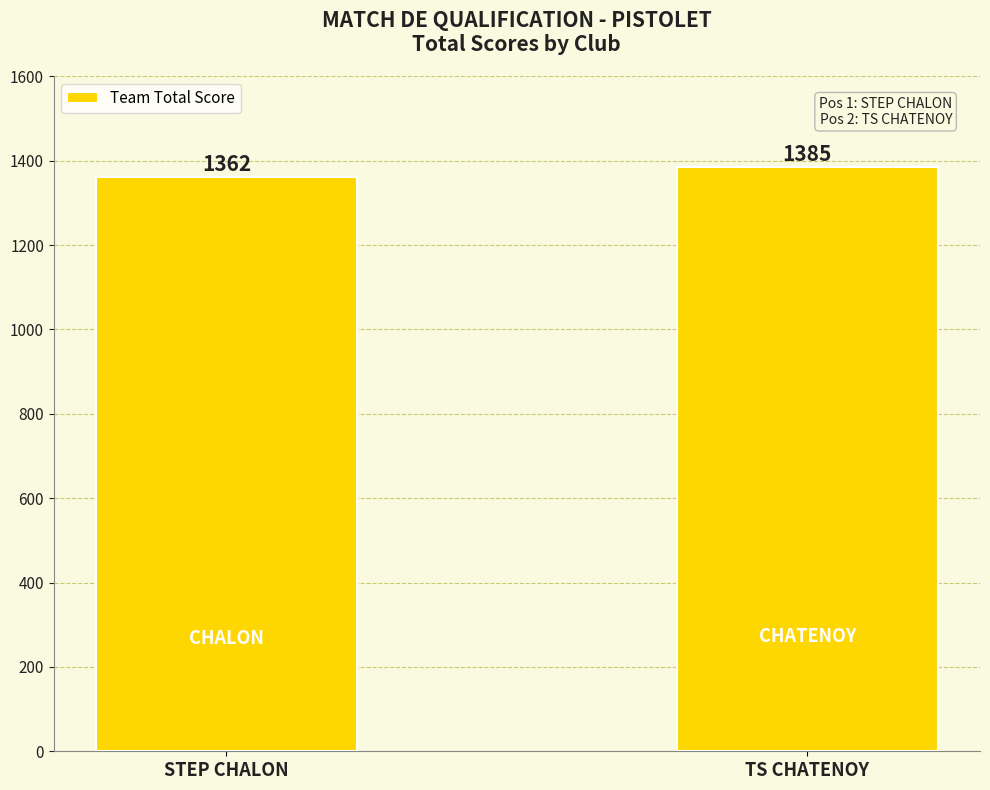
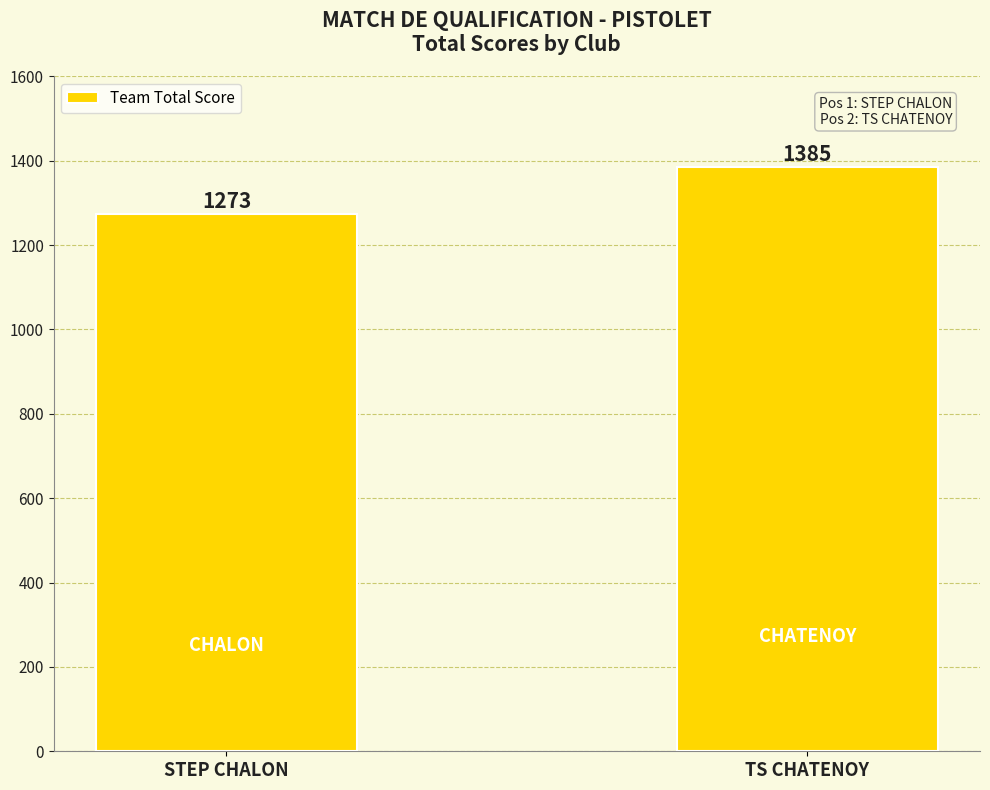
STEP CHALON: 1362 -> 1273
